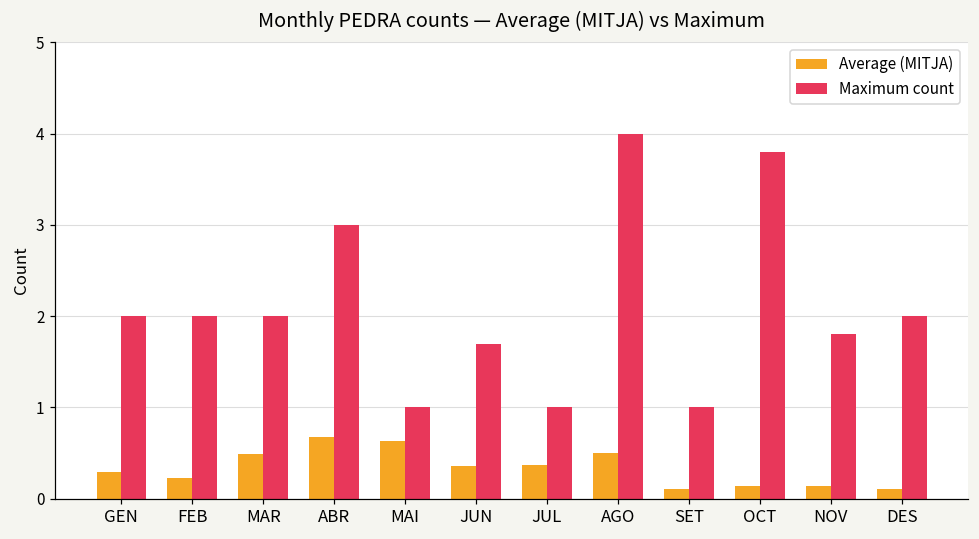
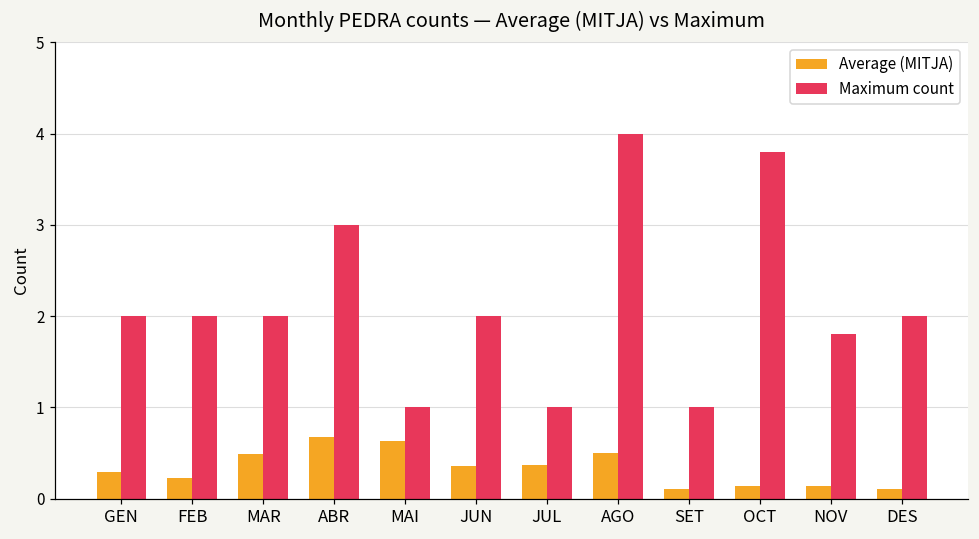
Maximum count, JUN: 1.7 -> 2.0
